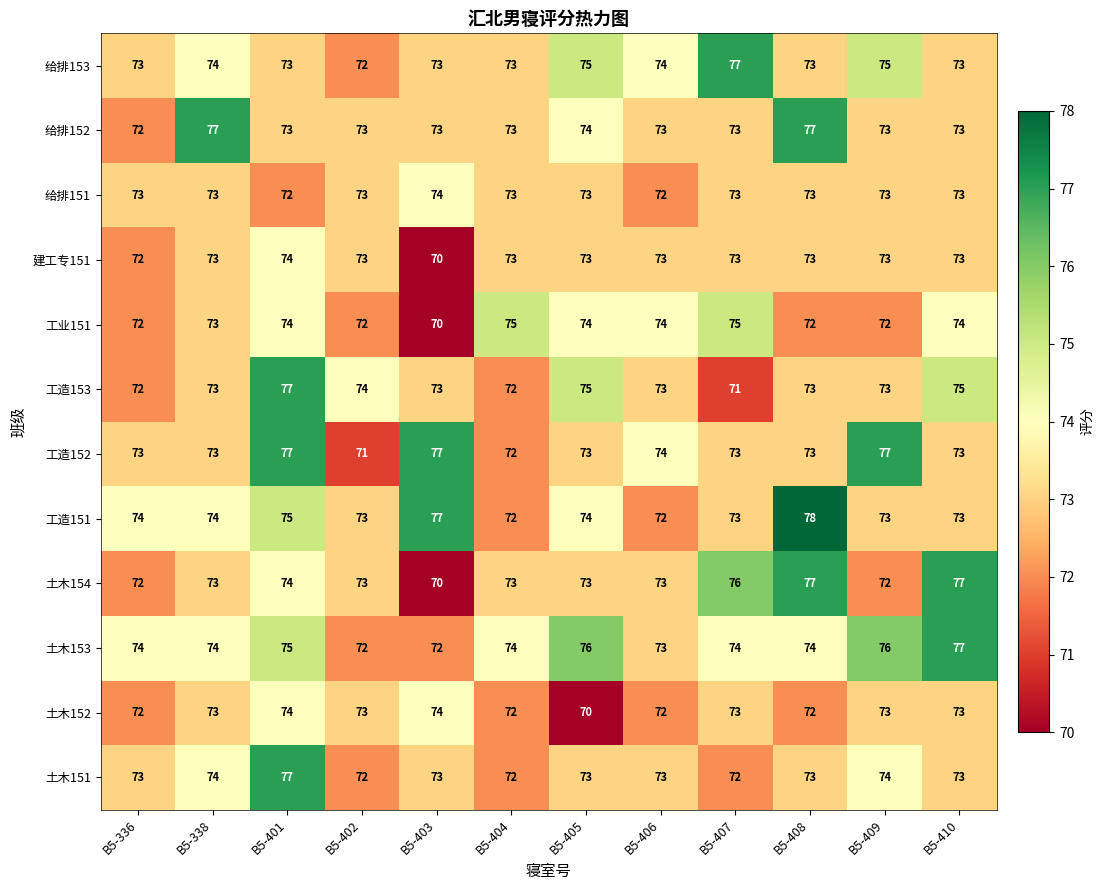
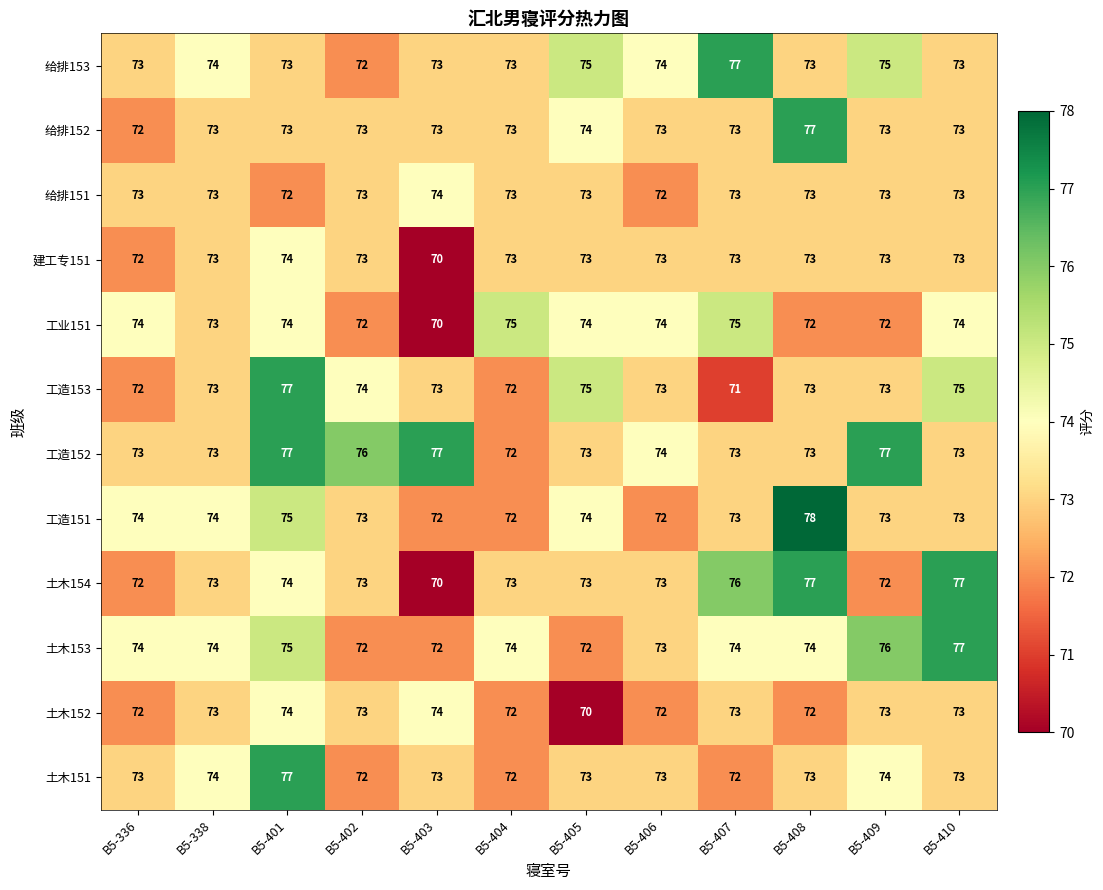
给排152, B5-338: 77 -> 73
工业151, B5-336: 72 -> 74
工造152, B5-402: 71 -> 76
工造151, B5-403: 77 -> 72
土木153, B5-405: 76 -> 72
